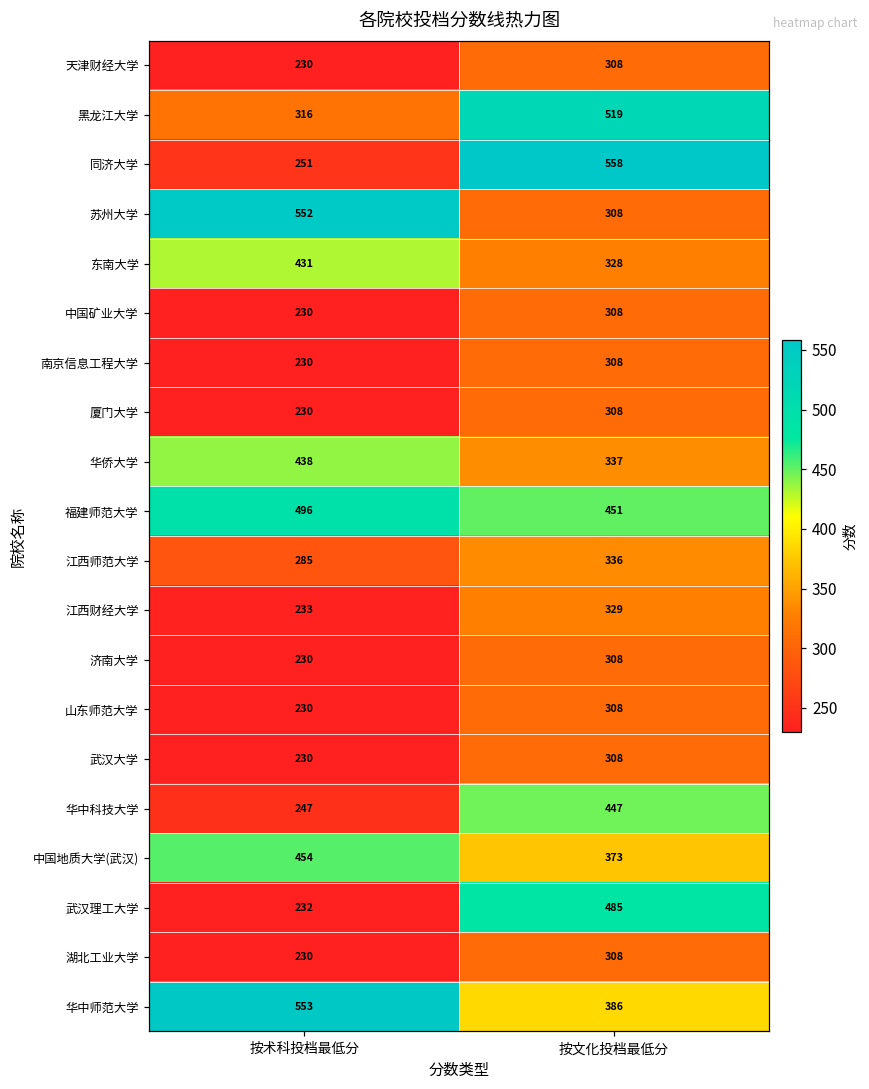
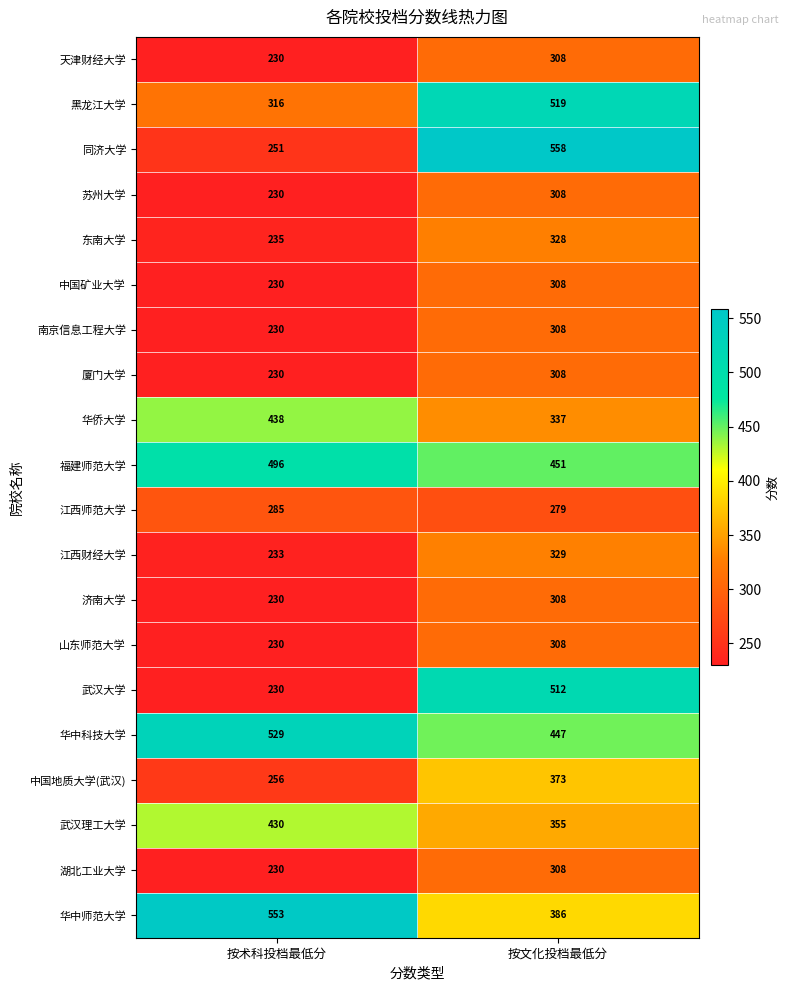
苏州大学, 按术科投档最低分: 552 -> 230
东南大学, 按术科投档最低分: 431 -> 235
江西师范大学, 按文化投档最低分: 336 -> 279
武汉大学, 按文化投档最低分: 308 -> 512
华中科技大学, 按术科投档最低分: 247 -> 529
中国地质大学(武汉), 按术科投档最低分: 454 -> 256
武汉理工大学, 按术科投档最低分: 232 -> 430
武汉理工大学, 按文化投档最低分: 485 -> 355
